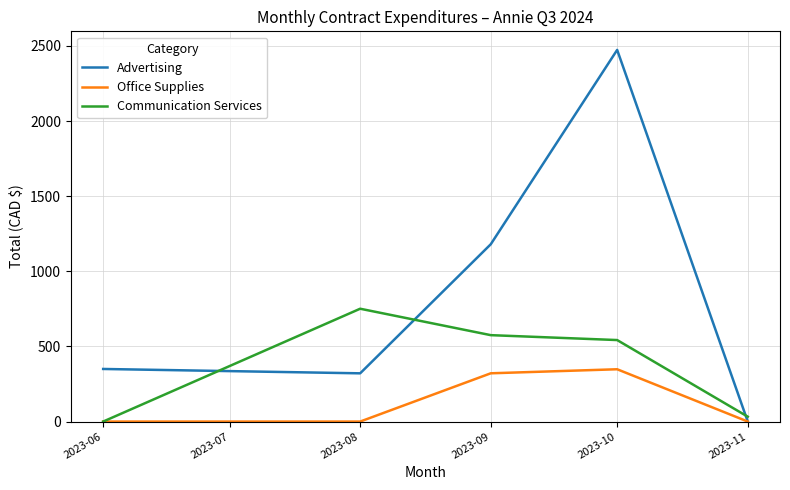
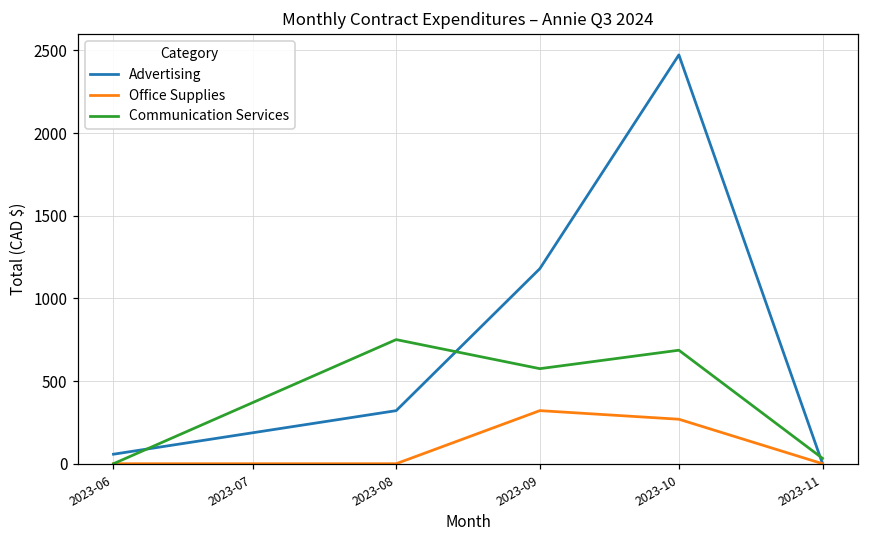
Advertising, 2023-06: 350 -> 60
Office Supplies, 2023-10: 350 -> 270
Communication Services, 2023-10: 540 -> 690
